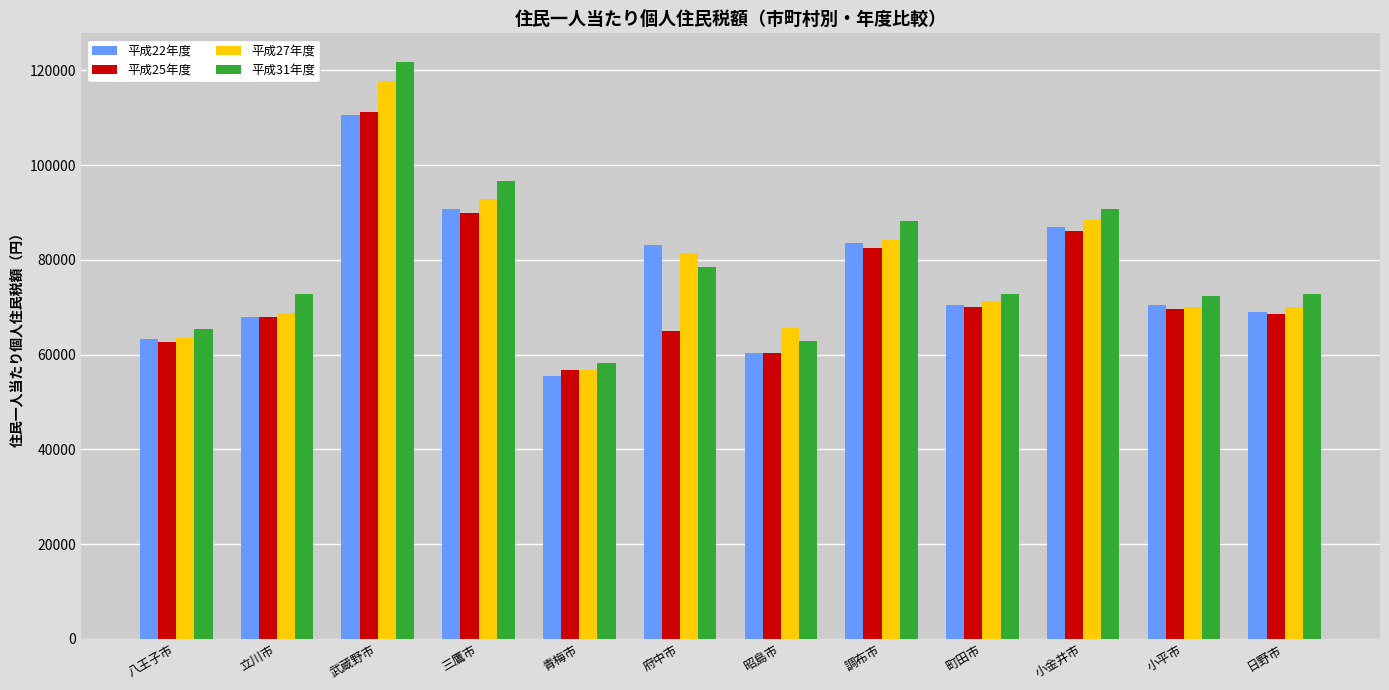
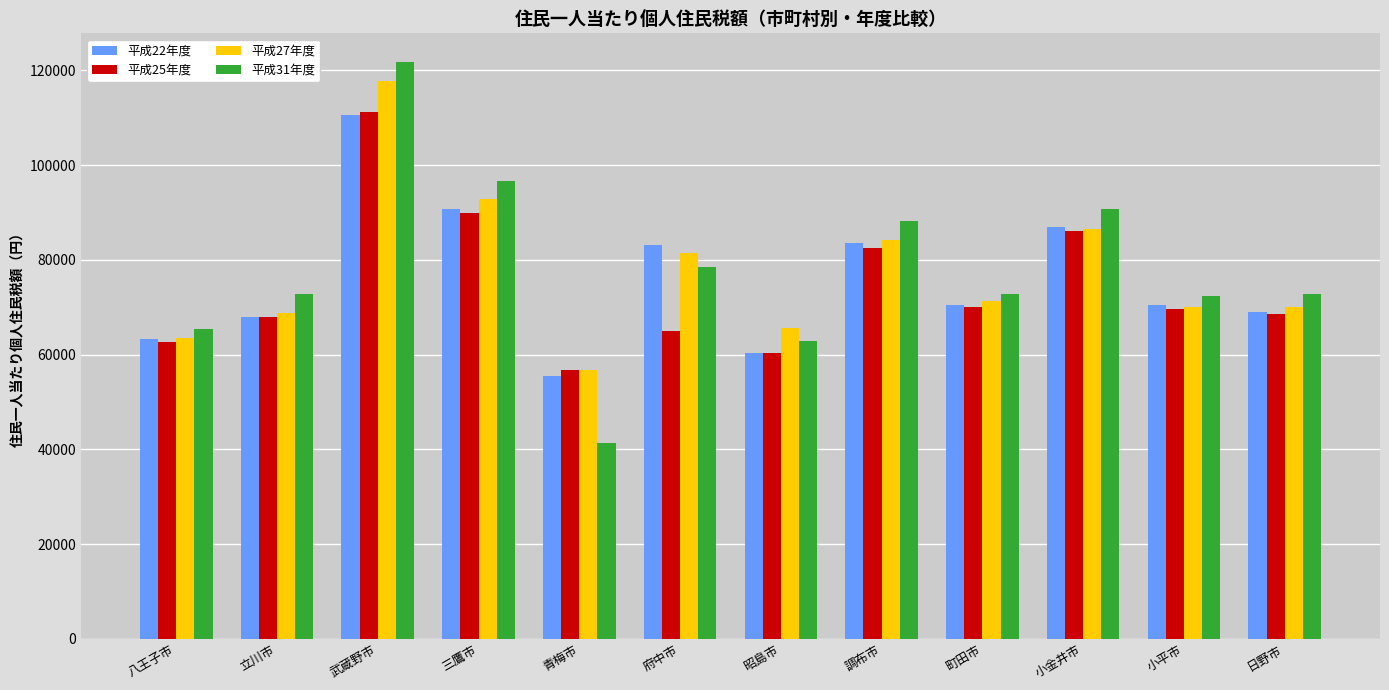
平成31年度, 青梅市: 58000 -> 41000
平成27年度, 小金井市: 88000 -> 87000
